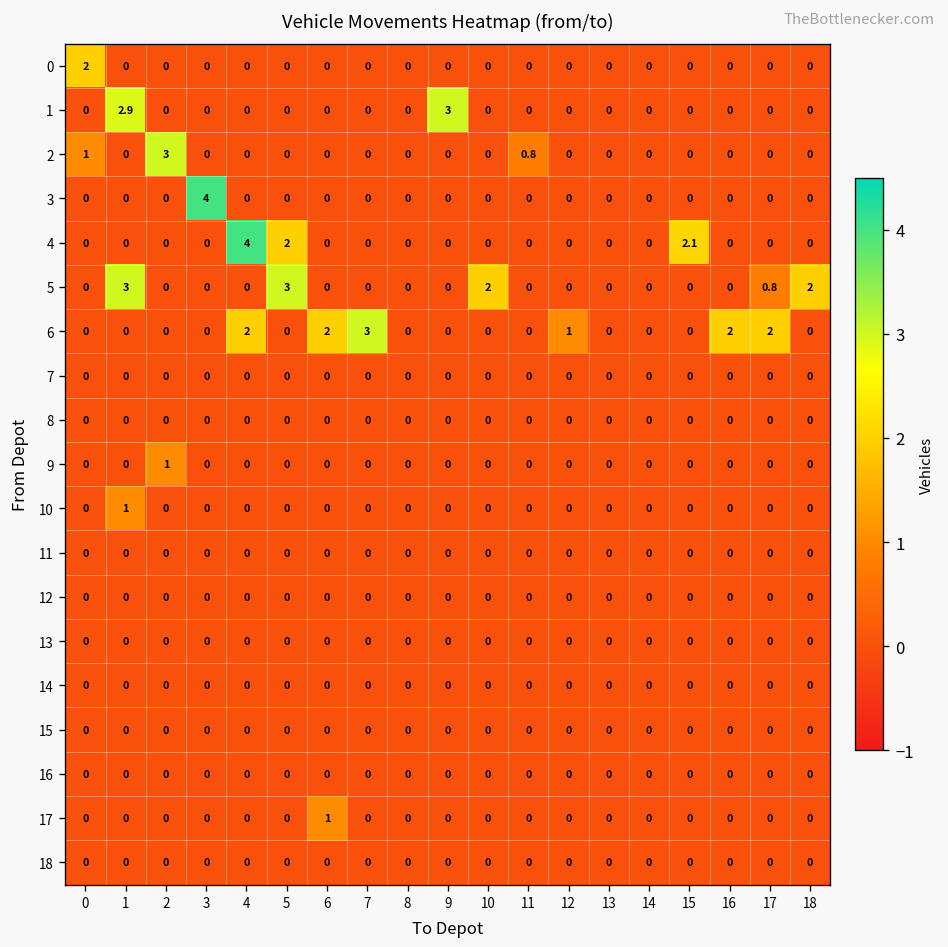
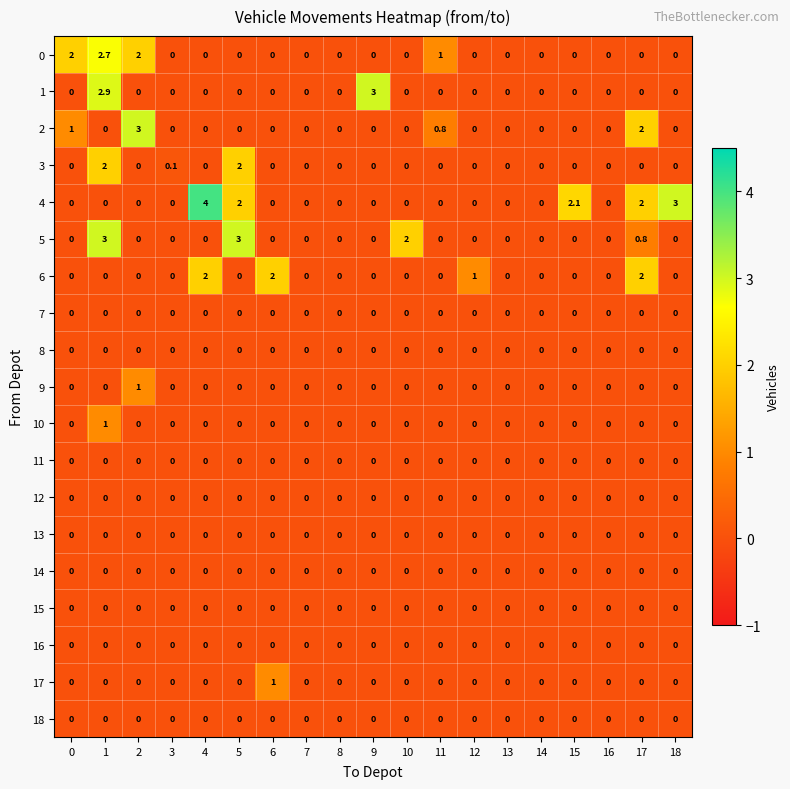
0, 1: 0 -> 2.7
0, 2: 0 -> 2
0, 11: 0 -> 1
2, 17: 0 -> 2
3, 1: 0 -> 2
3, 3: 4 -> 0.1
3, 5: 0 -> 2
4, 17: 0 -> 2
4, 18: 0 -> 3
5, 18: 2 -> 0
6, 7: 3 -> 0
6, 16: 2 -> 0
